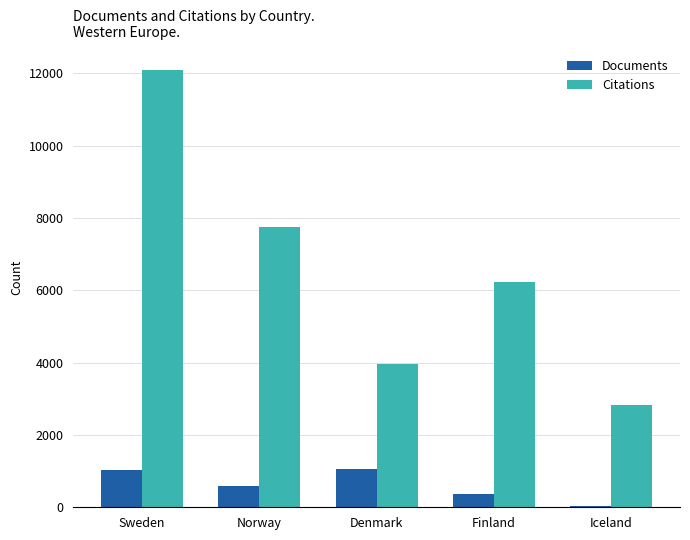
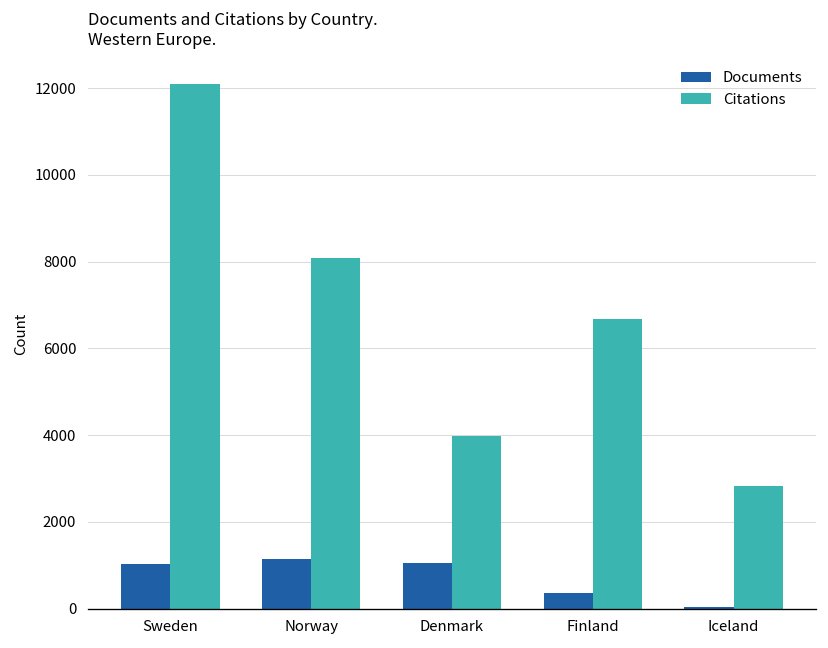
Documents, Norway: 600 -> 1100
Citations, Norway: 7800 -> 8100
Citations, Finland: 6200 -> 6700
